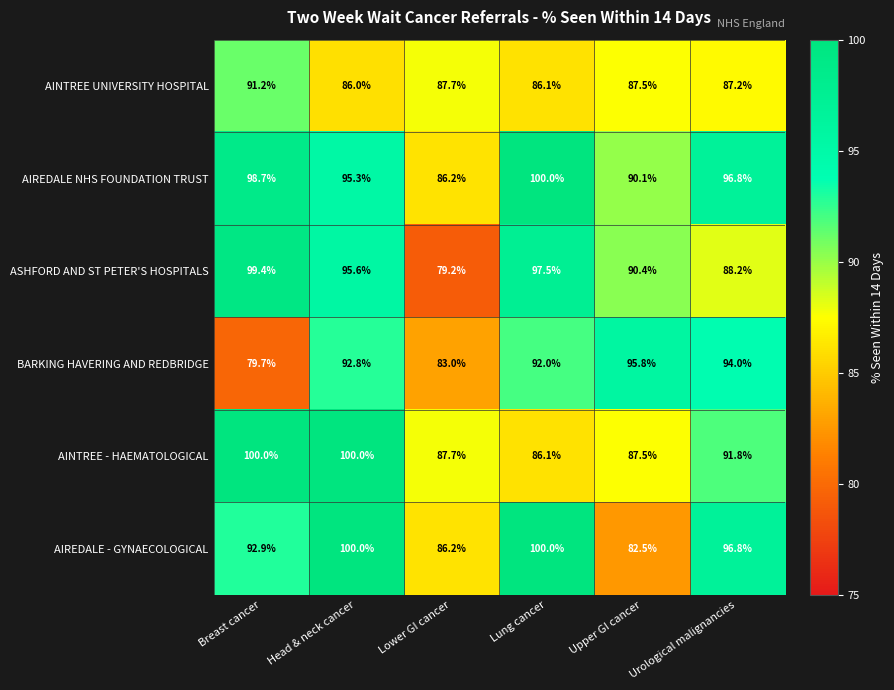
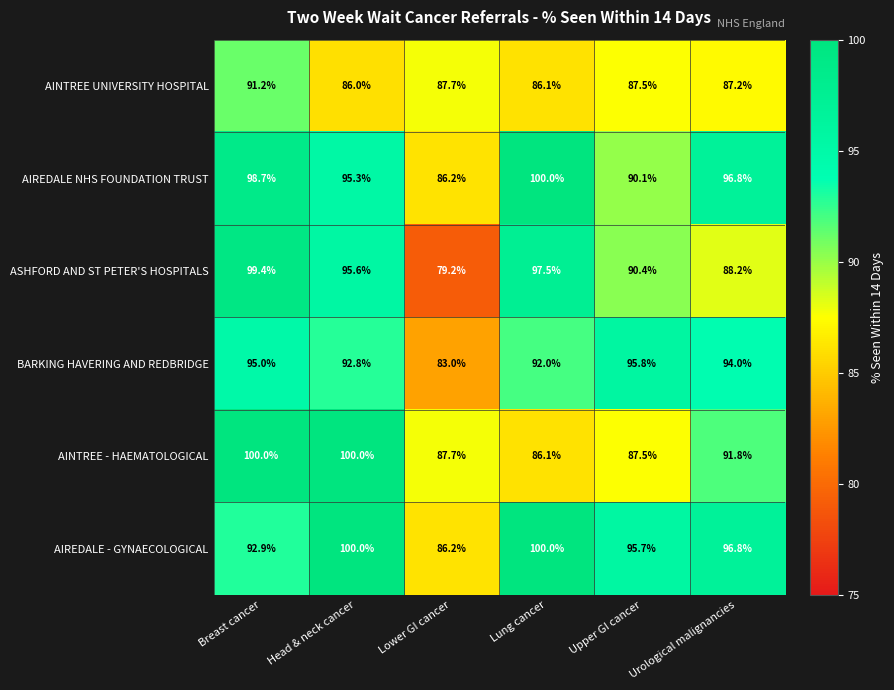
BARKING HAVERING AND REDBRIDGE, Breast cancer: 79.7% -> 95.0%
AIREDALE - GYNAECOLOGICAL, Upper GI cancer: 82.5% -> 95.7%
